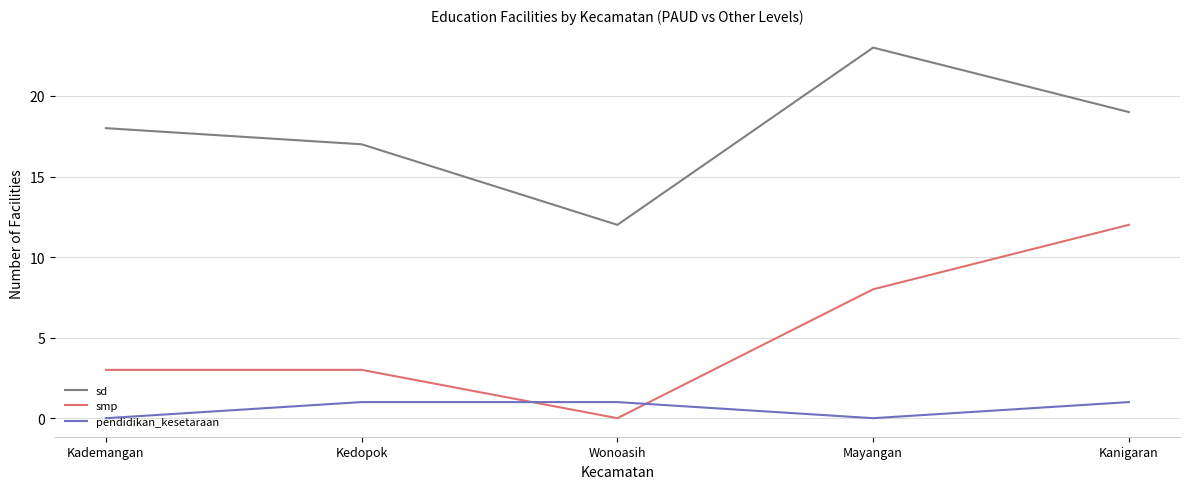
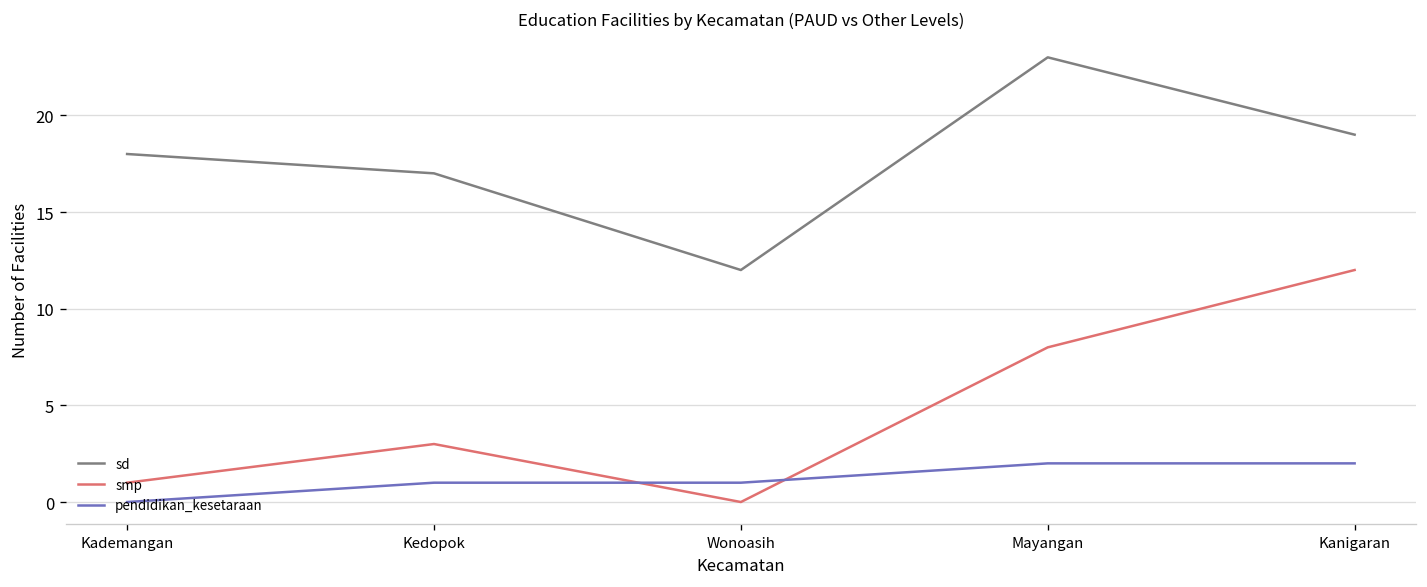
smp, Kademangan: 3 -> 1
pendidikan_kesetaraan, Mayangan: 0 -> 2
pendidikan_kesetaraan, Kanigaran: 1 -> 2
